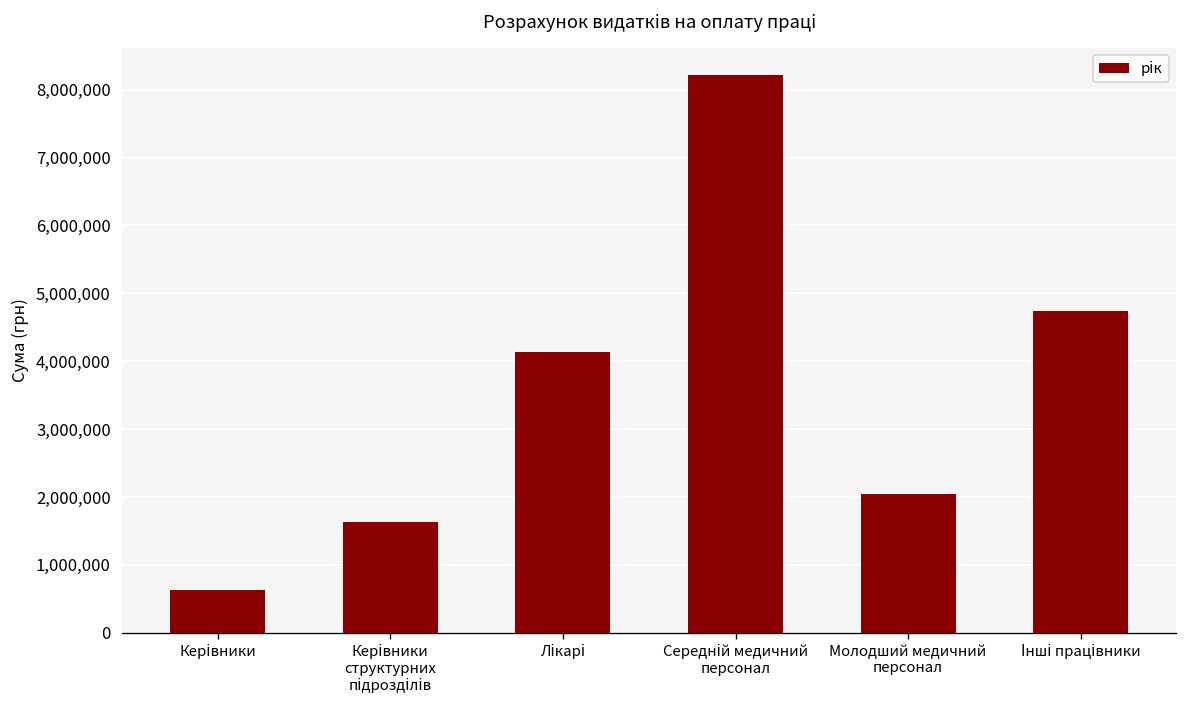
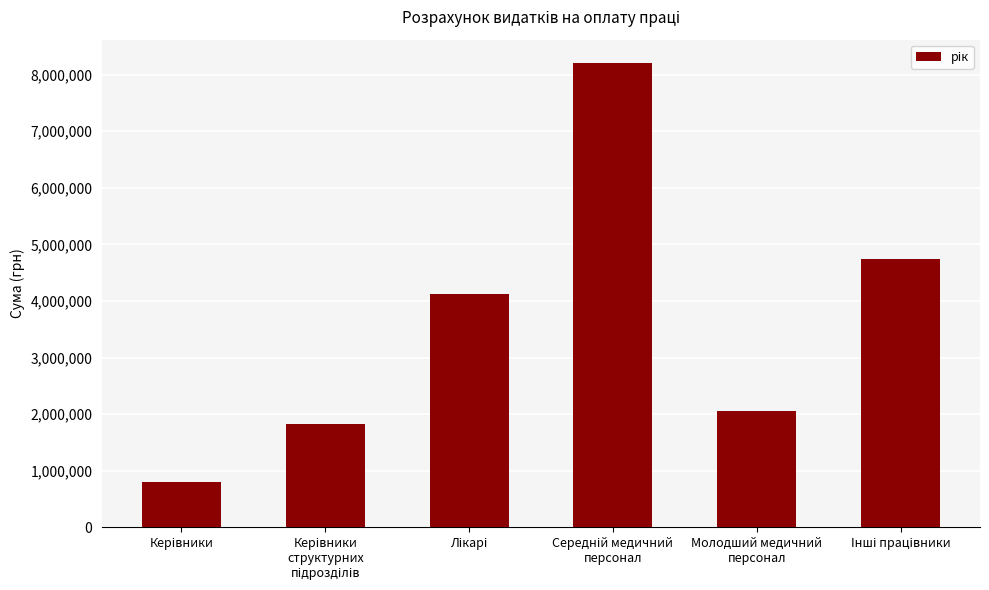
Керівники: 600,000 -> 800,000
Керівники структурних підрозділів: 1,600,000 -> 1,800,000
